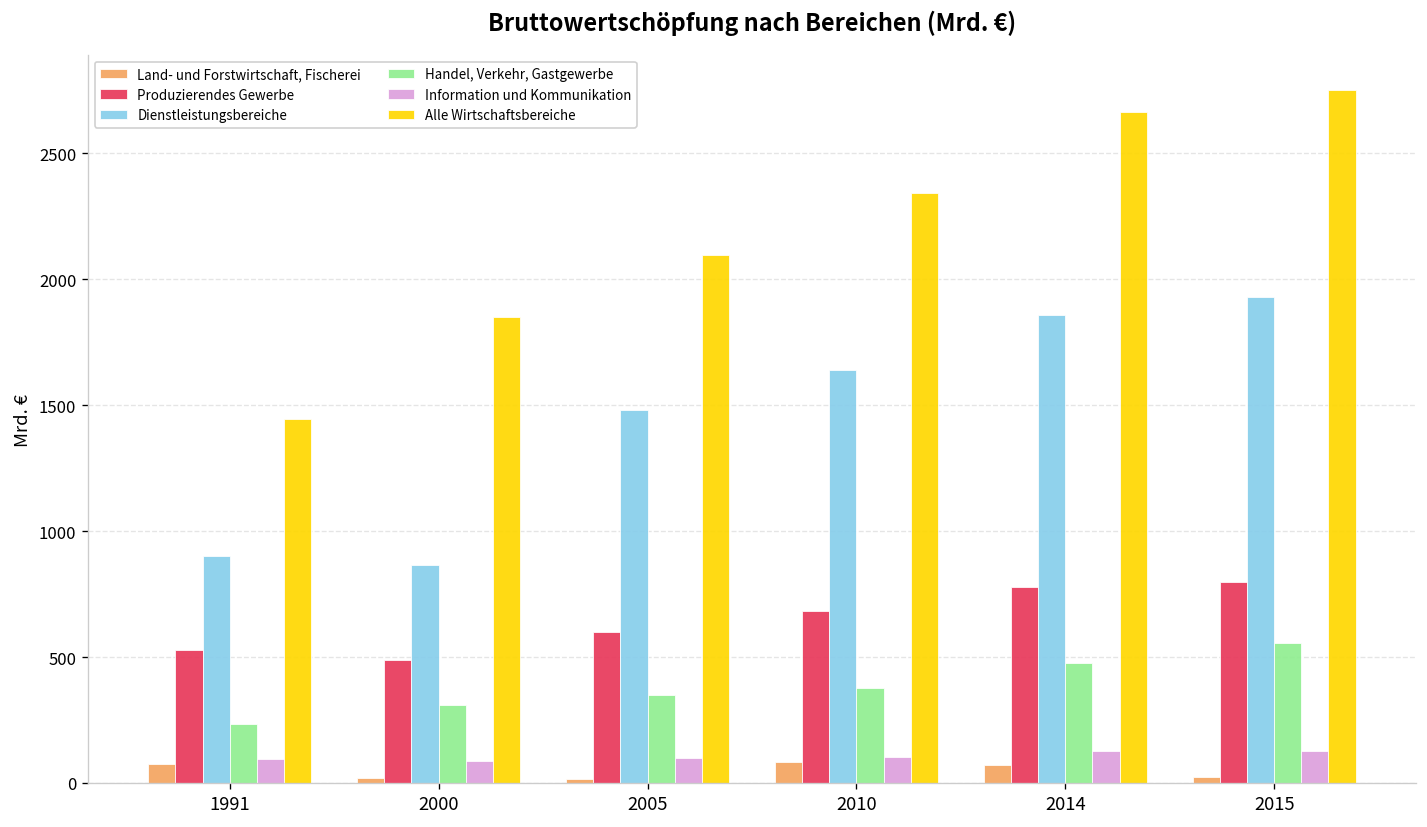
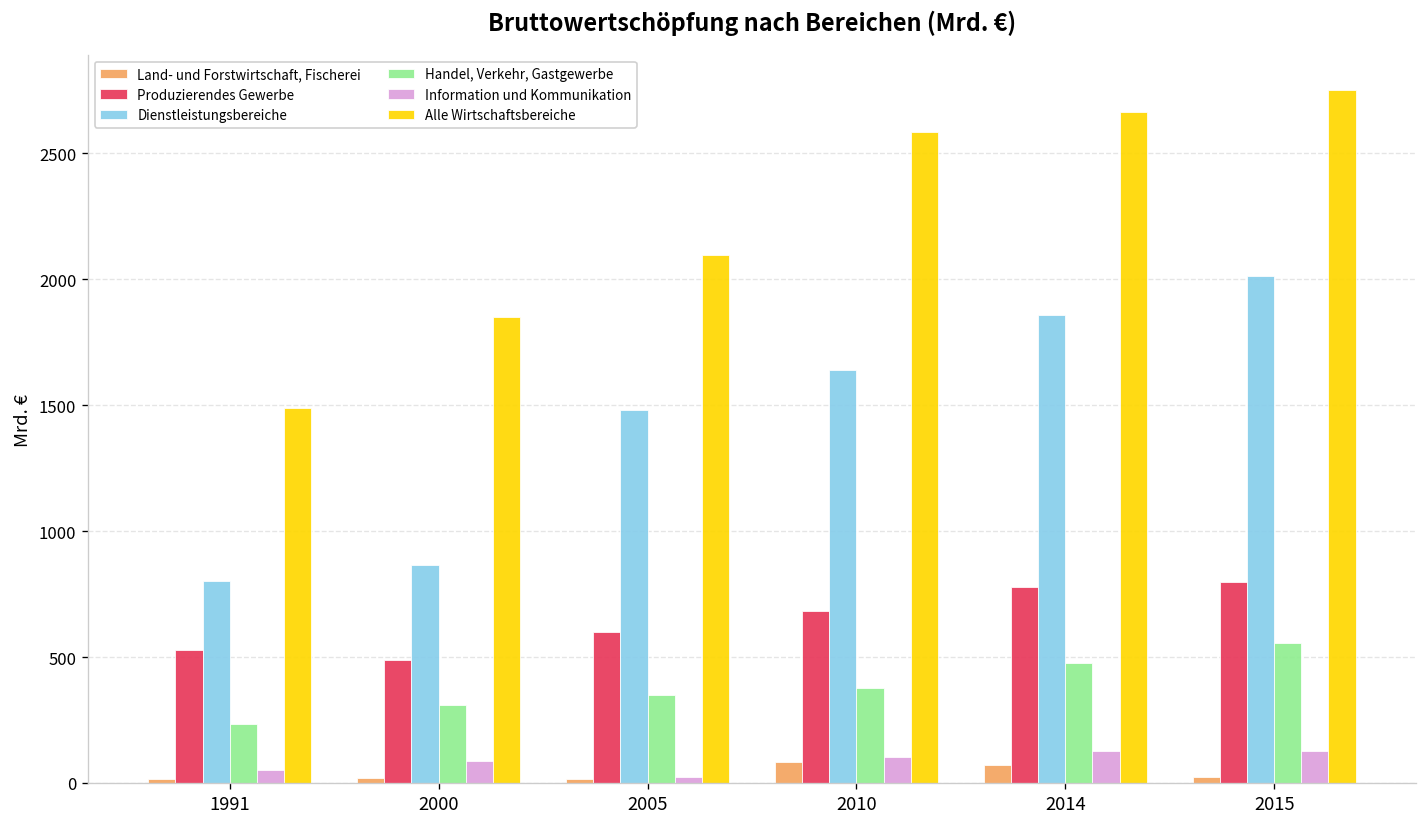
Land- und Forstwirtschaft, Fischerei, 1991: 70 -> 20
Dienstleistungsbereiche, 1991: 900 -> 800
Information und Kommunikation, 1991: 90 -> 50
Alle Wirtschaftsbereiche, 1991: 1450 -> 1490
Information und Kommunikation, 2005: 100 -> 30
Alle Wirtschaftsbereiche, 2010: 2340 -> 2590
Dienstleistungsbereiche, 2015: 1930 -> 2010
